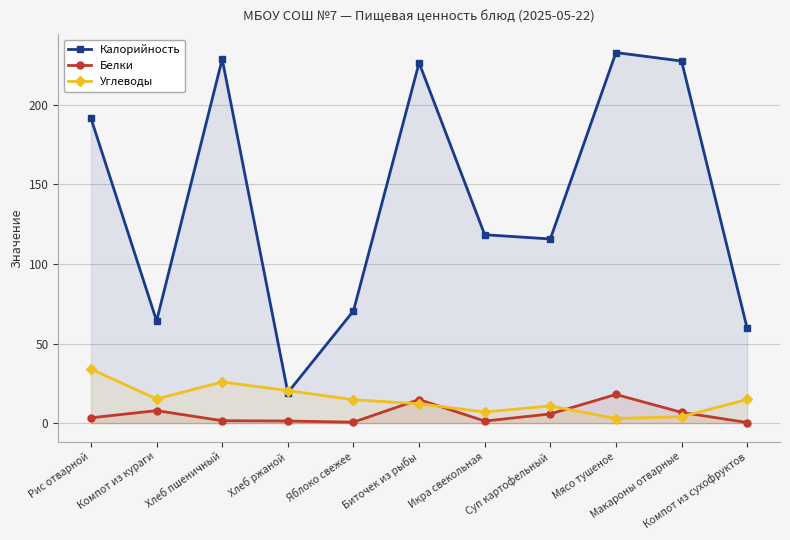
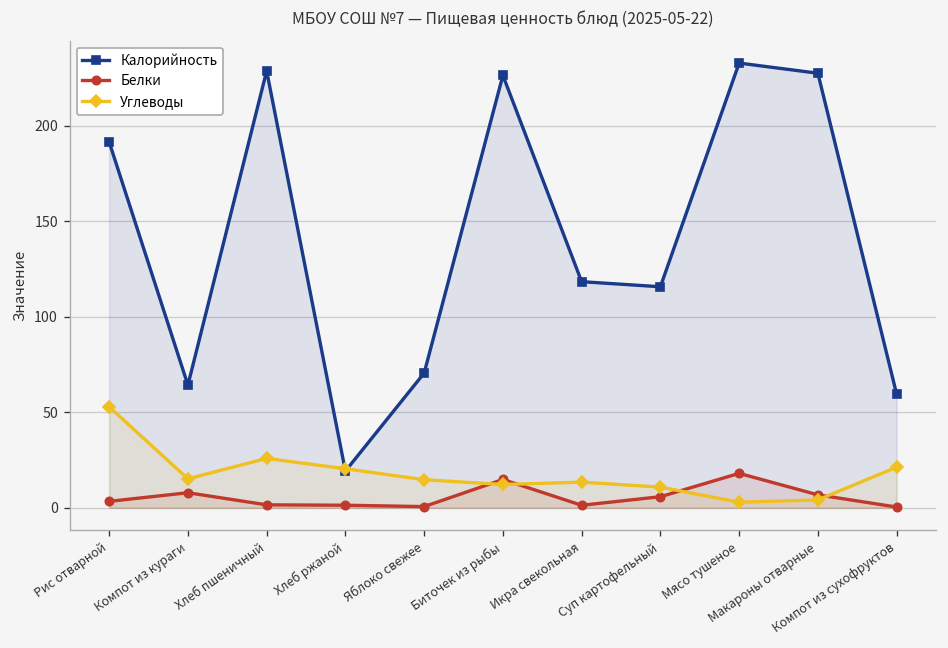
Углеводы, Рис отварной: 34 -> 53
Углеводы, Икра свекольная: 7 -> 13
Углеводы, Компот из сухофруктов: 15 -> 21
